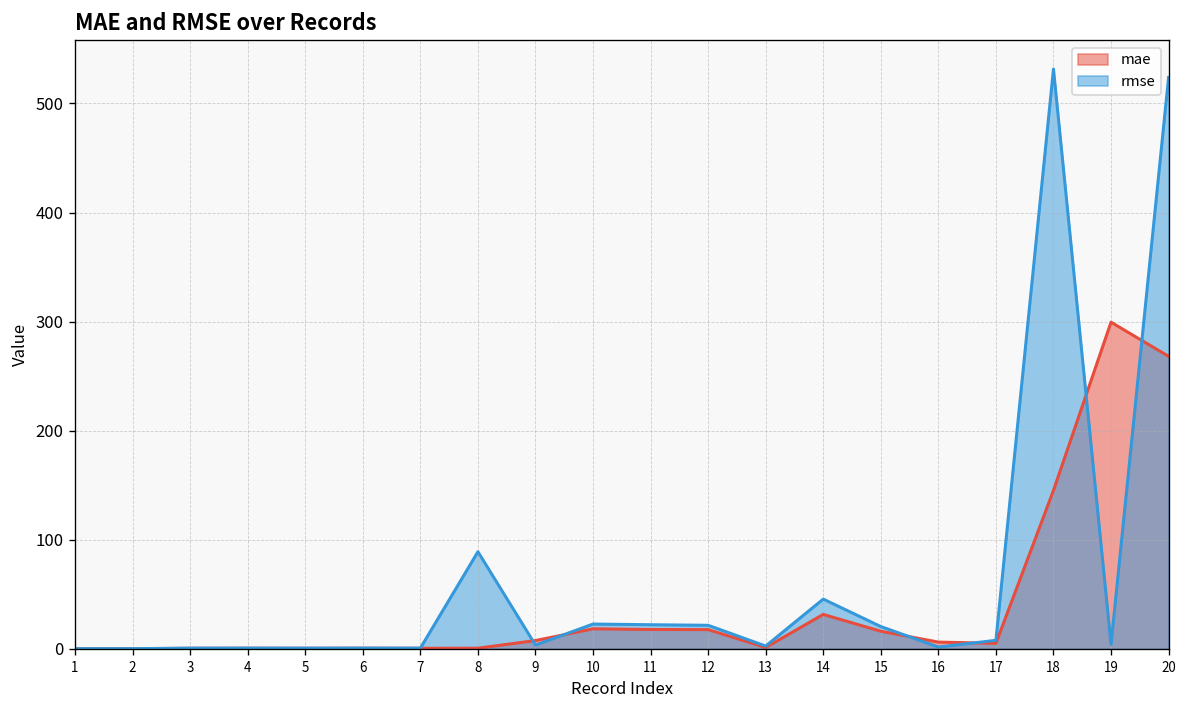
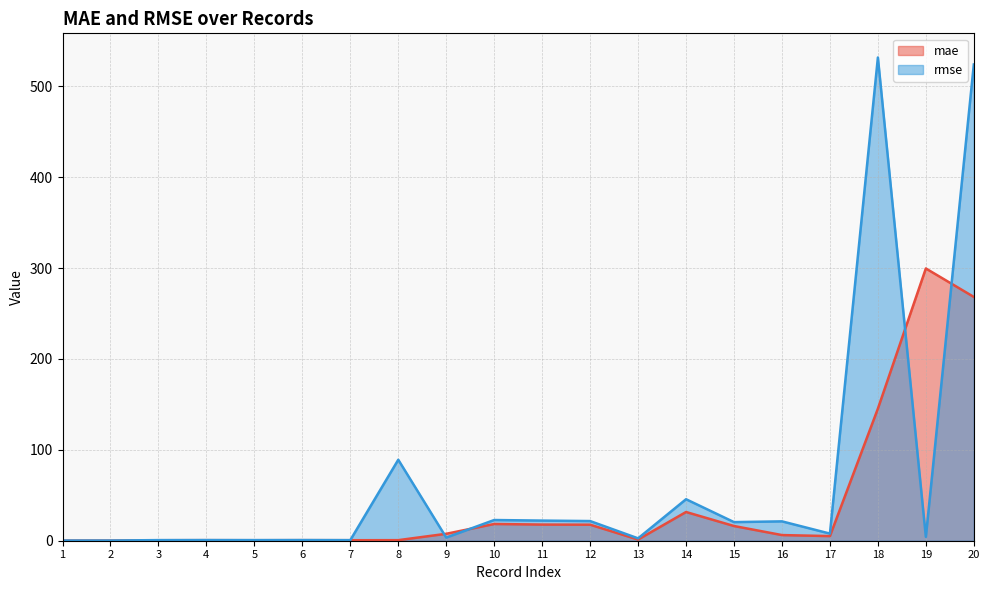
rmse, 16: 0 -> 20
